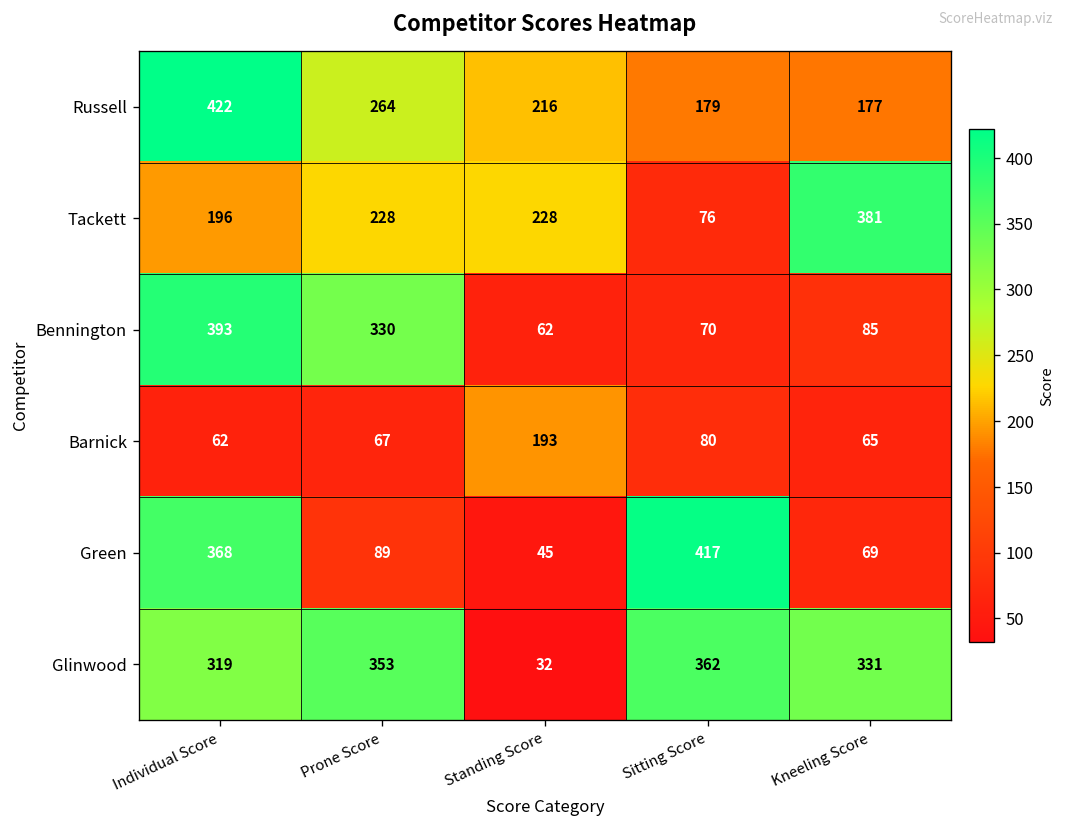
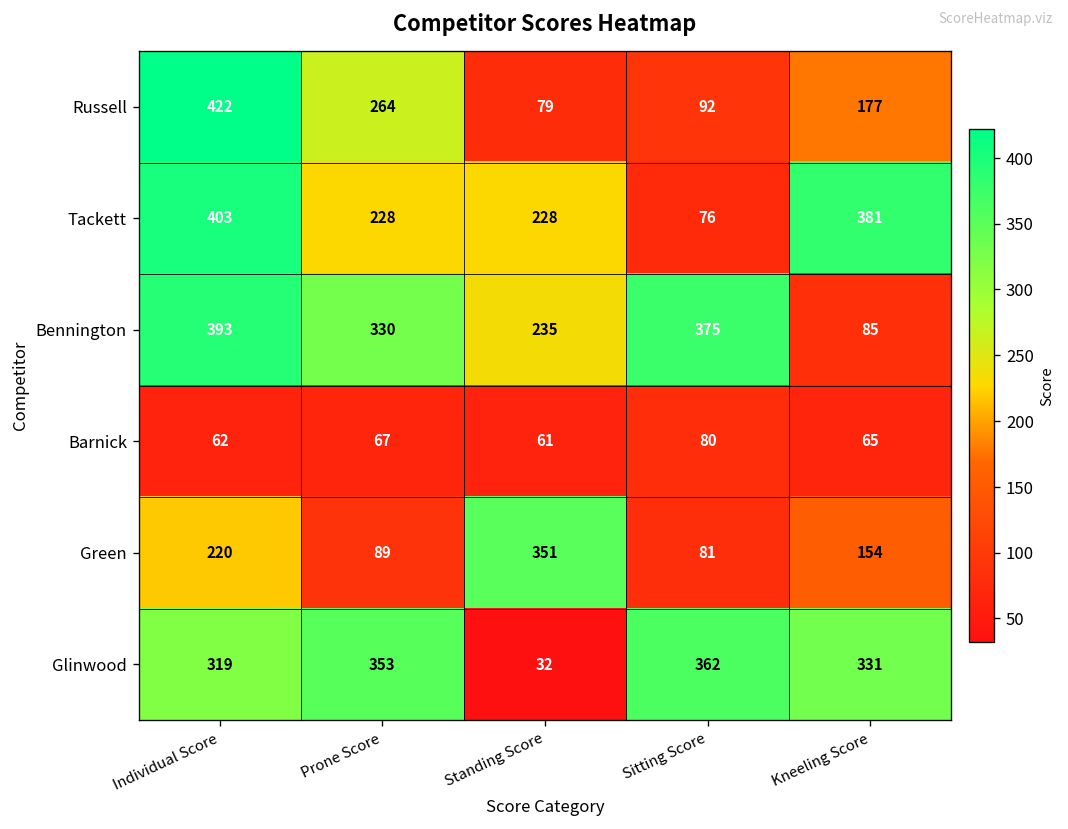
Russell, Standing Score: 216 -> 79
Russell, Sitting Score: 179 -> 92
Tackett, Individual Score: 196 -> 403
Bennington, Standing Score: 62 -> 235
Bennington, Sitting Score: 70 -> 375
Barnick, Standing Score: 193 -> 61
Green, Individual Score: 368 -> 220
Green, Standing Score: 45 -> 351
Green, Sitting Score: 417 -> 81
Green, Kneeling Score: 69 -> 154
